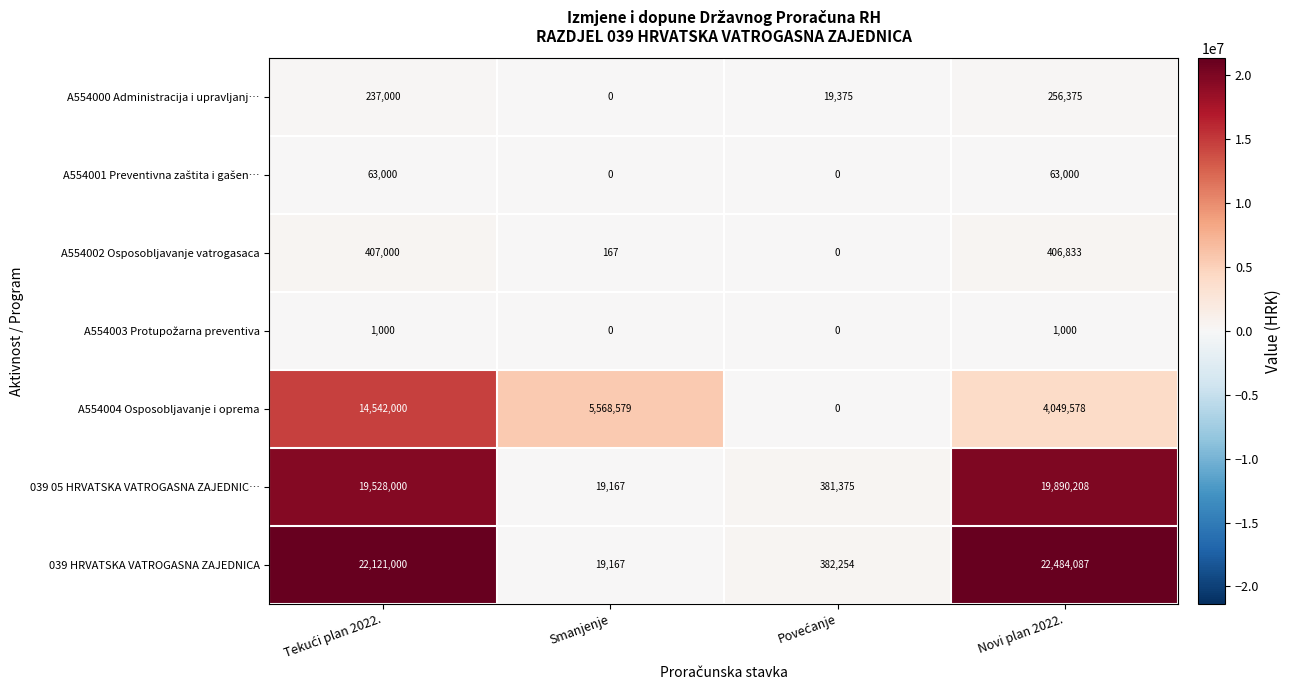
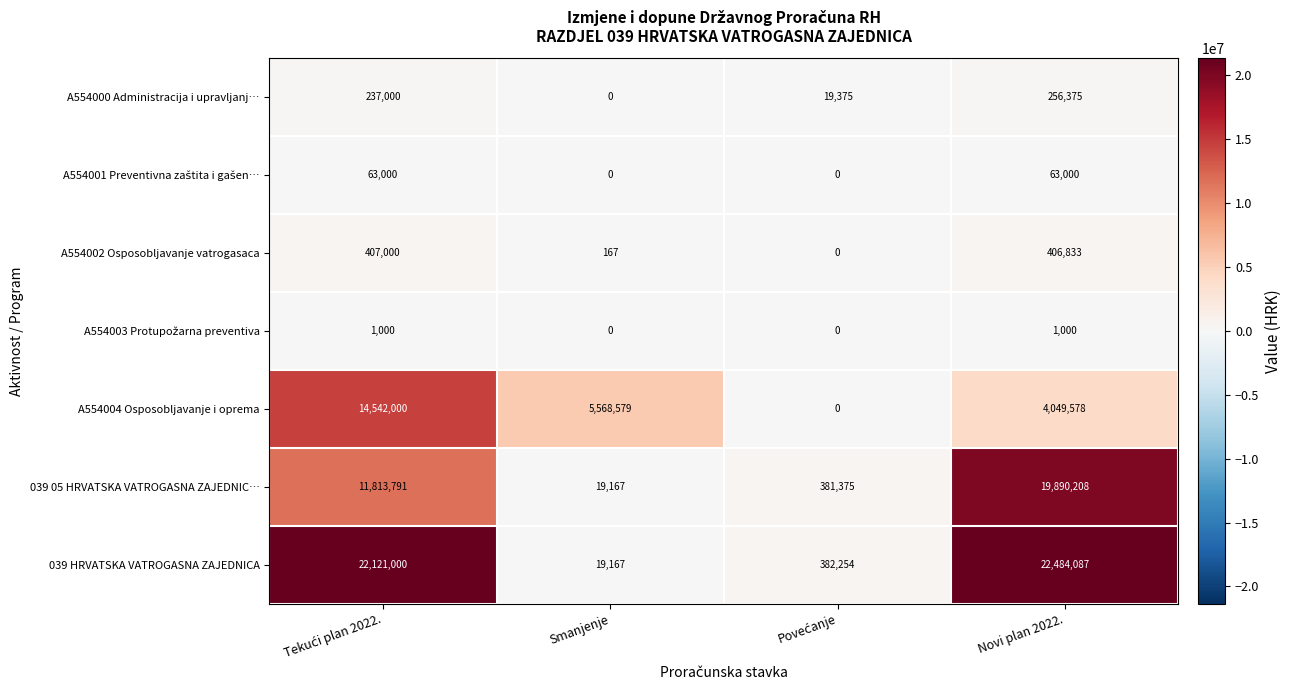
039 05 HRVATSKA VATROGASNA ZAJEDNIC…, Tekući plan 2022.: 19,528,000 -> 11,813,791
